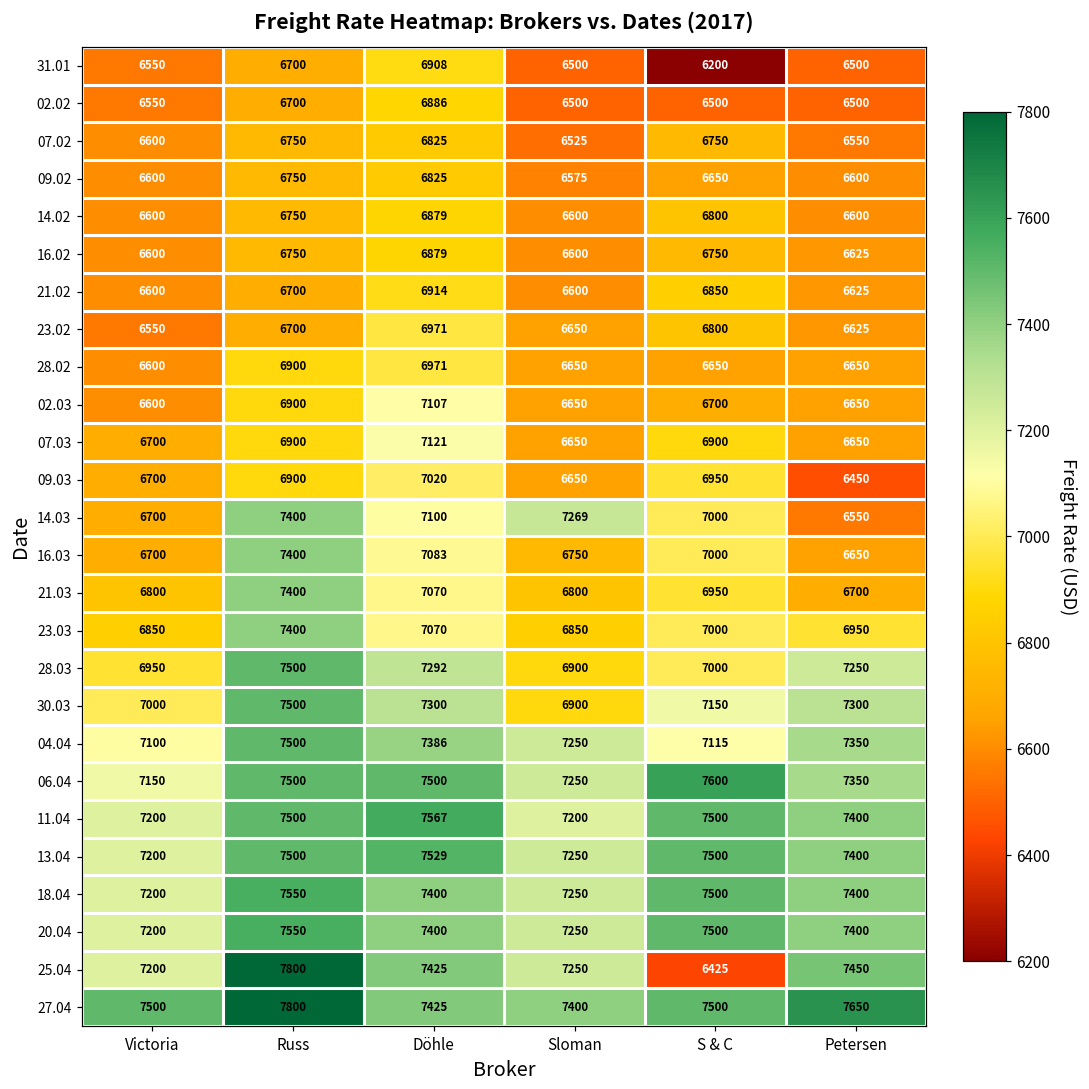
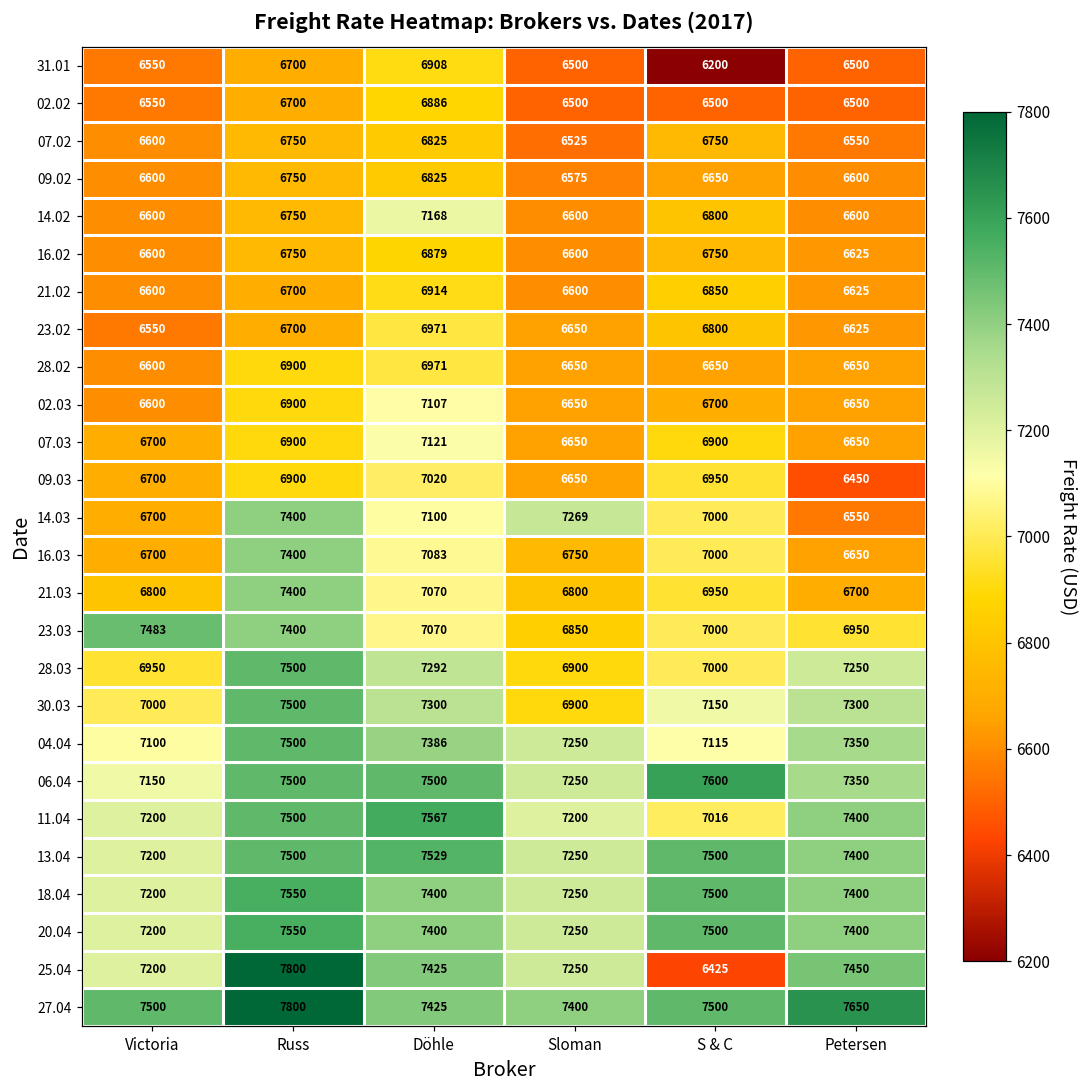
14.02, Döhle: 6879 -> 7168
23.03, Victoria: 6850 -> 7483
11.04, S & C: 7500 -> 7016
